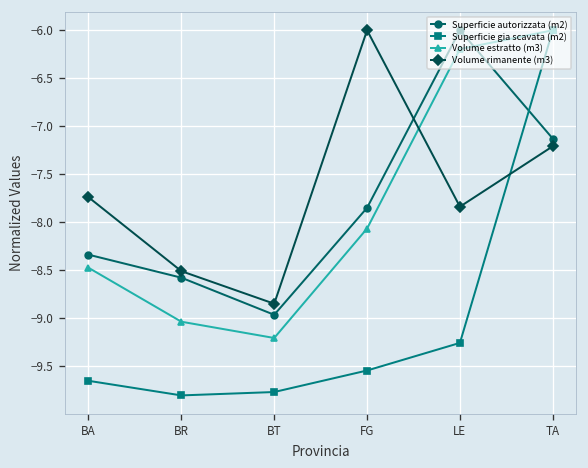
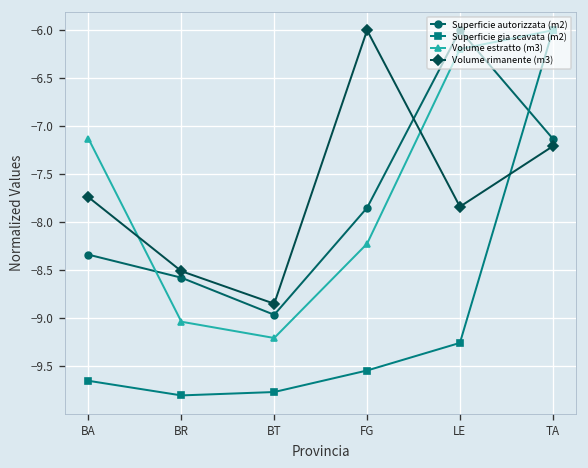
Volume estratto (m3), BA: -8.5 -> -7.1
Volume estratto (m3), FG: -8.1 -> -8.2
